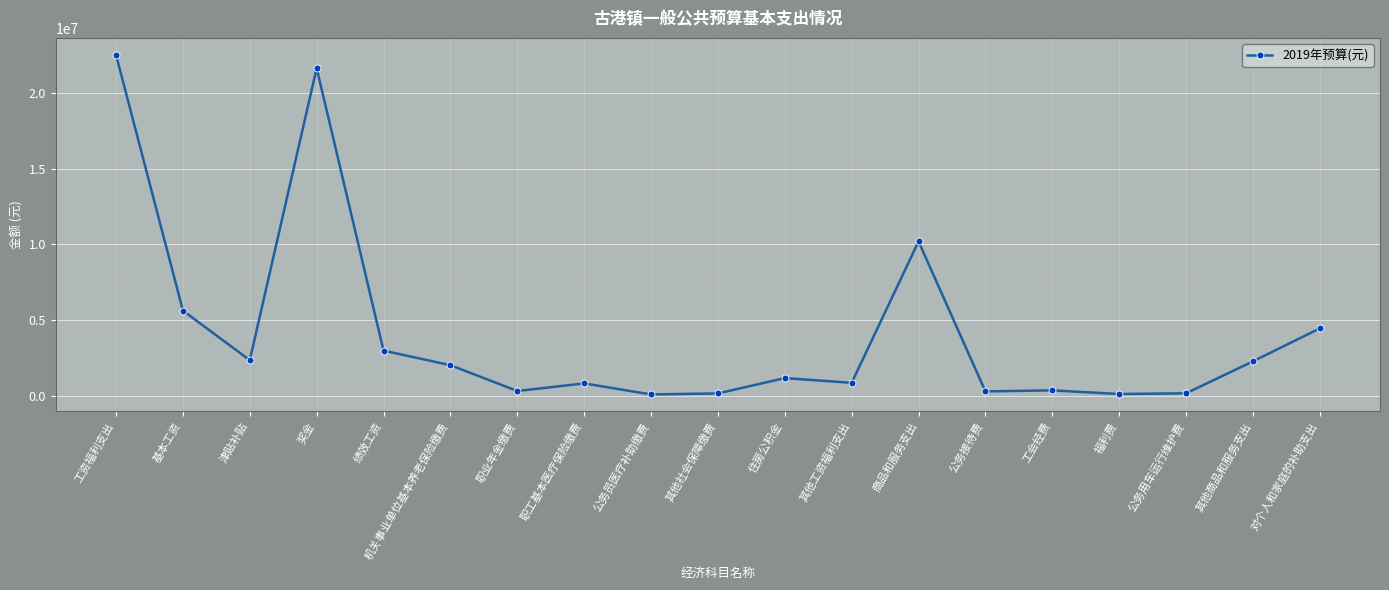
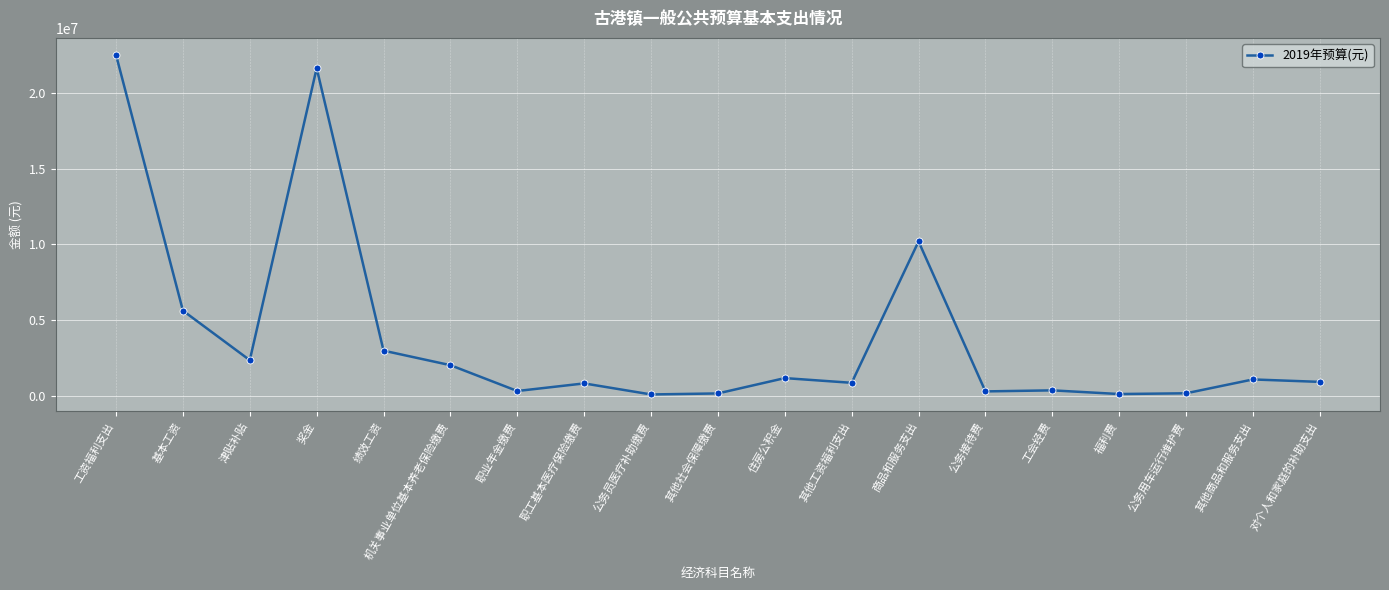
其他商品和服务支出: 2300000 -> 1100000
对个人和家庭的补助支出: 4400000 -> 900000
